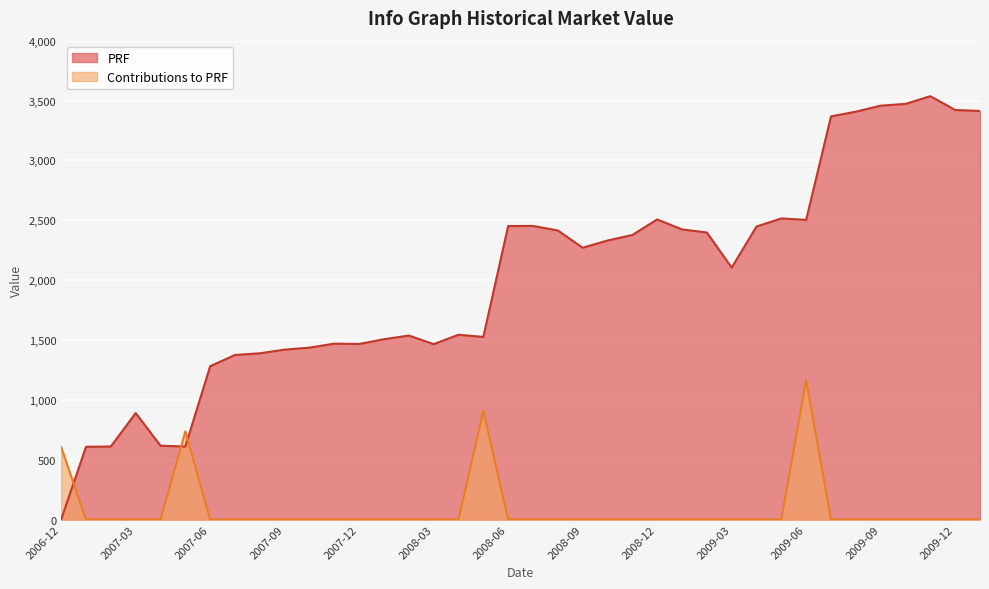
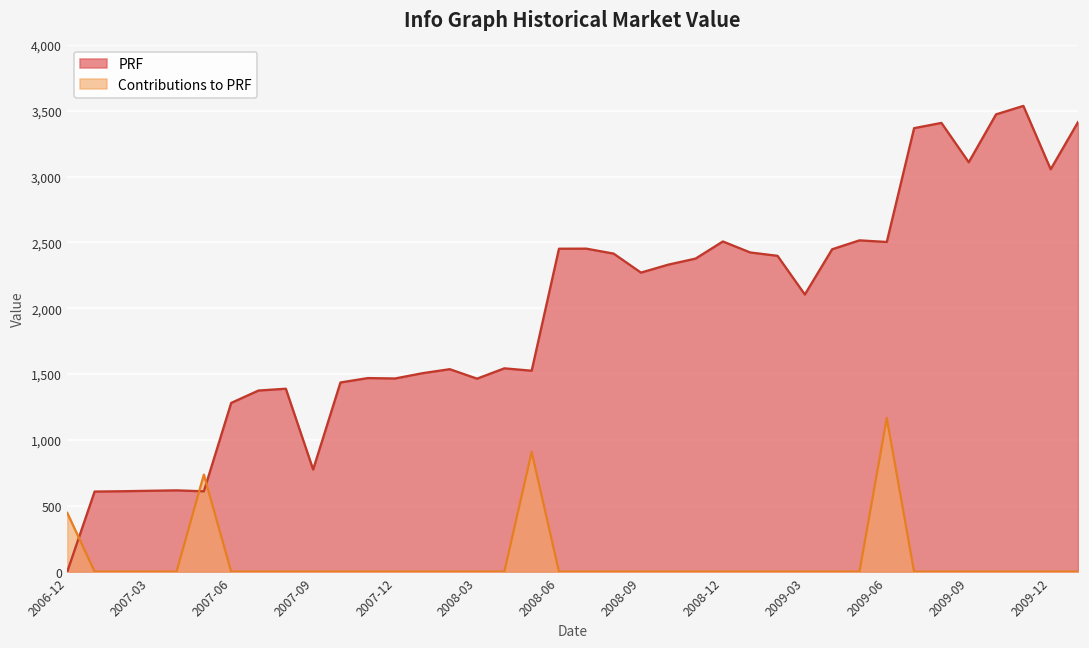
Contributions to PRF, 2006-12: 600 -> 450
PRF, 2007-03: 890 -> 610
PRF, 2007-09: 1,420 -> 770
PRF, 2009-09: 3,460 -> 3,110
PRF, 2009-12: 3,420 -> 3,050
